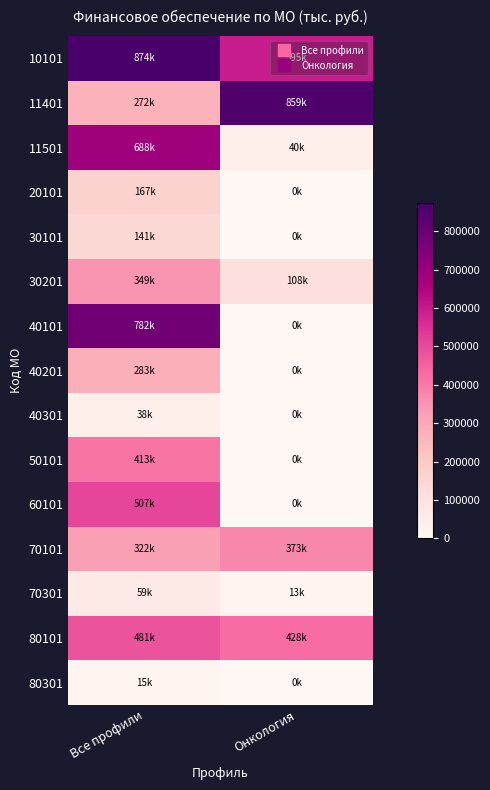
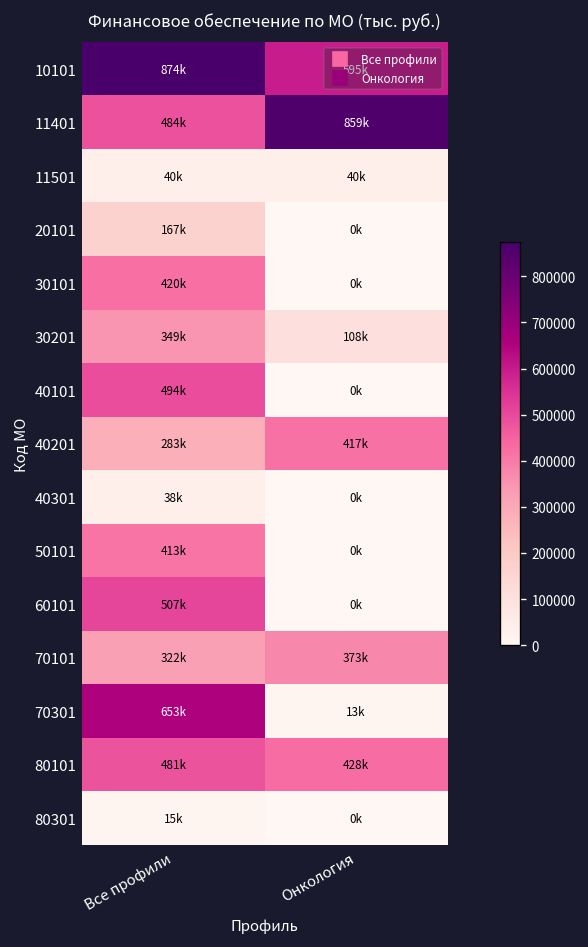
11401, Все профили: 272k -> 484k
11501, Все профили: 688k -> 40k
30101, Все профили: 141k -> 420k
40101, Все профили: 782k -> 494k
40201, Онкология: 0k -> 417k
70301, Все профили: 59k -> 653k
